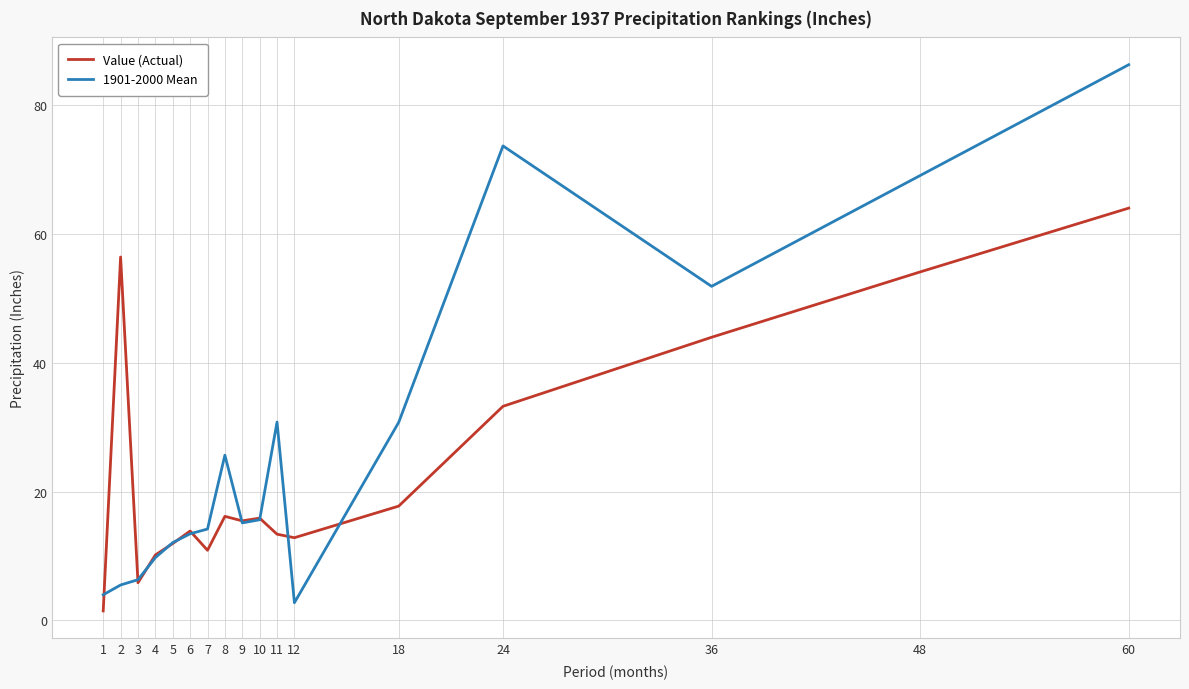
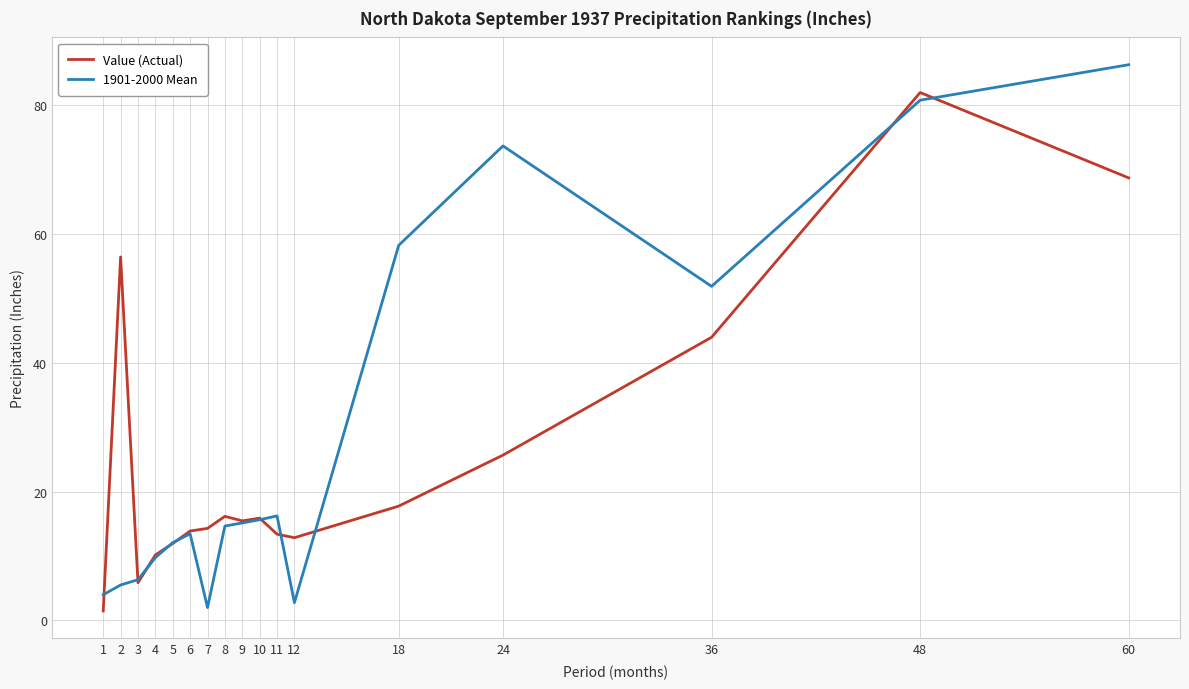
Value (Actual), 7: 11 -> 14
1901-2000 Mean, 7: 14 -> 2
1901-2000 Mean, 8: 26 -> 15
1901-2000 Mean, 11: 31 -> 16
1901-2000 Mean, 18: 31 -> 58
Value (Actual), 24: 33 -> 26
Value (Actual), 48: 54 -> 82
1901-2000 Mean, 48: 69 -> 81
Value (Actual), 60: 64 -> 69
